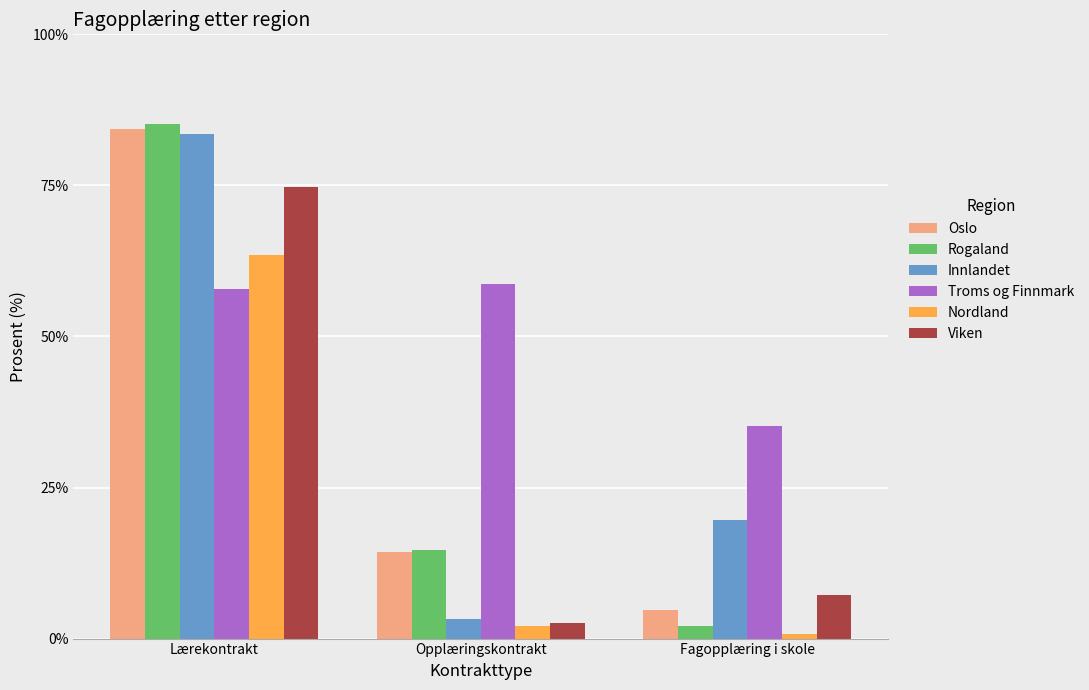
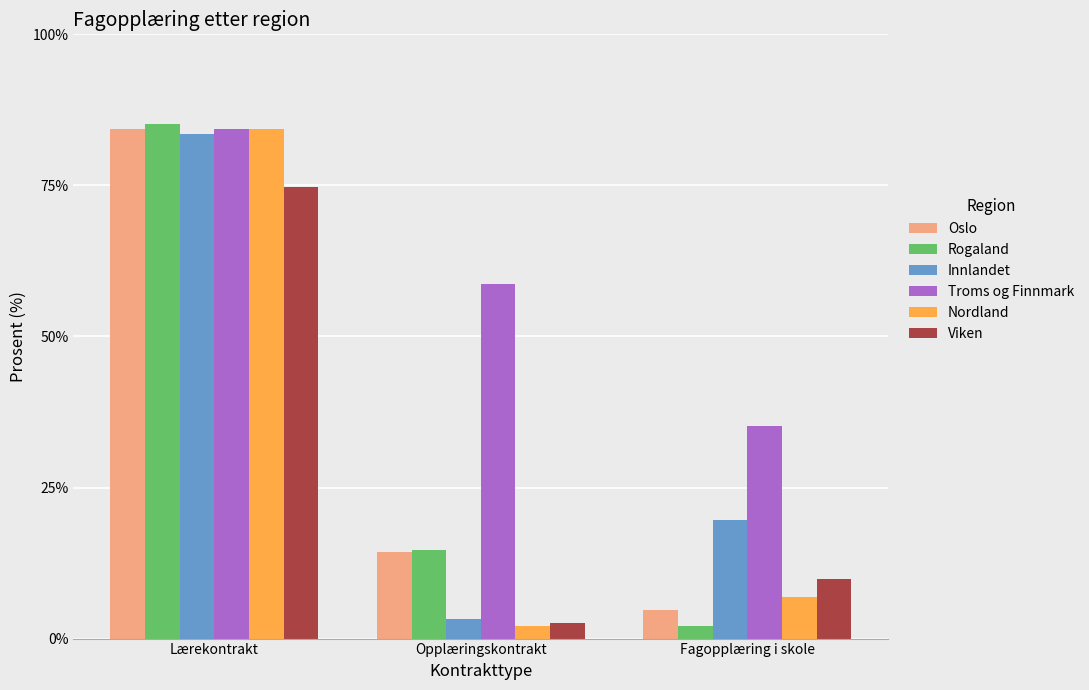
Troms og Finnmark, Lærekontrakt: 58% -> 84%
Nordland, Lærekontrakt: 64% -> 84%
Nordland, Fagopplæring i skole: 1% -> 7%
Viken, Fagopplæring i skole: 7% -> 10%
